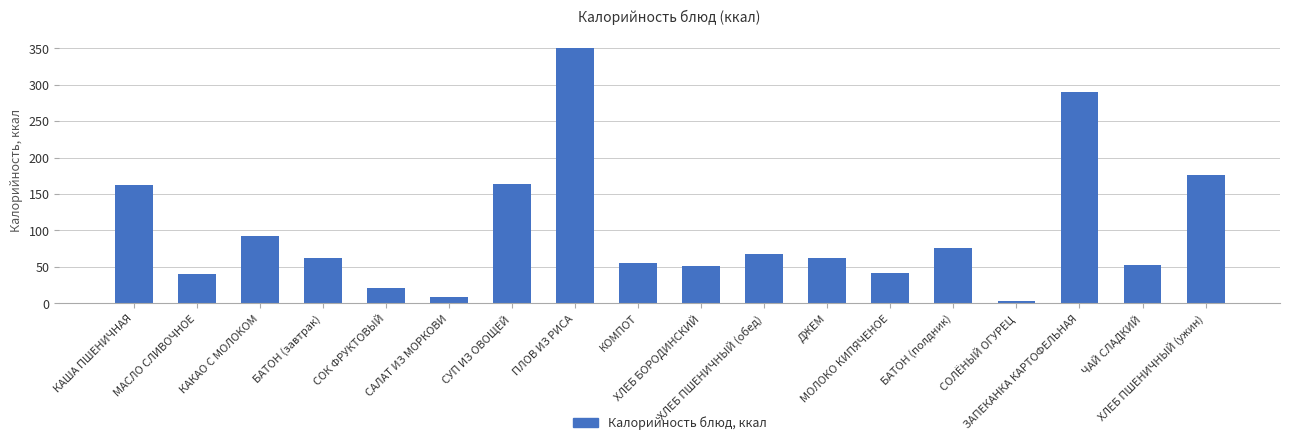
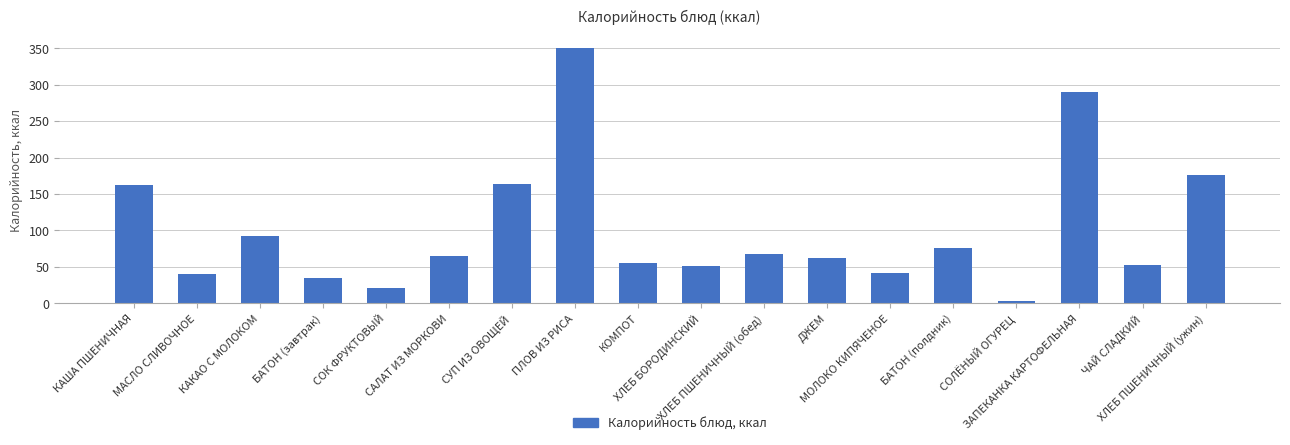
БАТОН (завтрак): 60 -> 40
САЛАТ ИЗ МОРКОВИ: 10 -> 60
